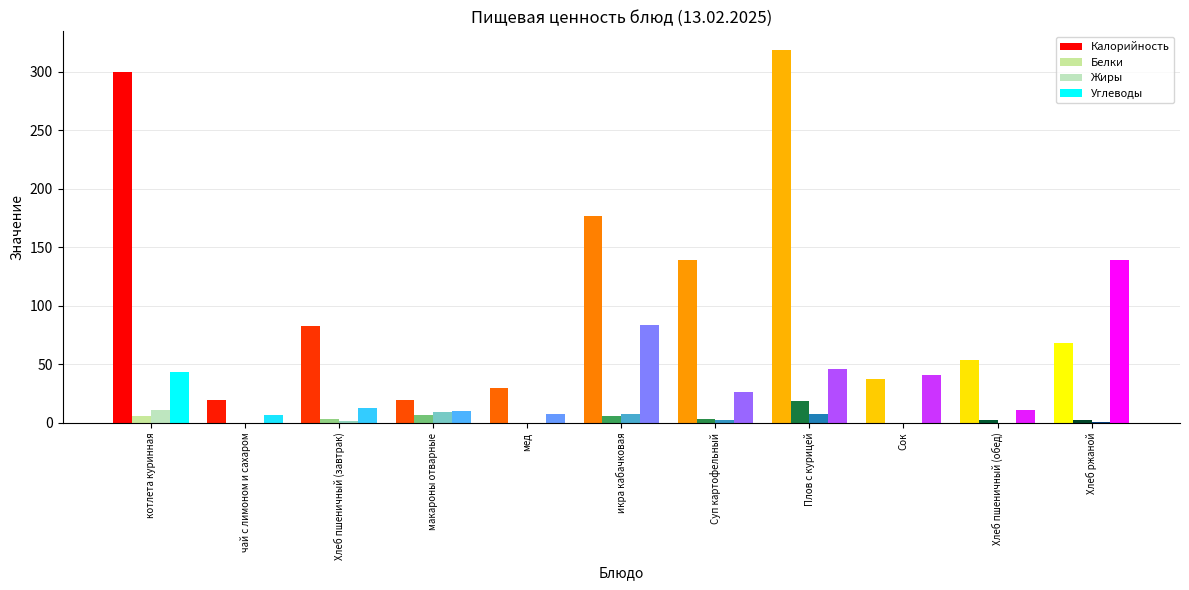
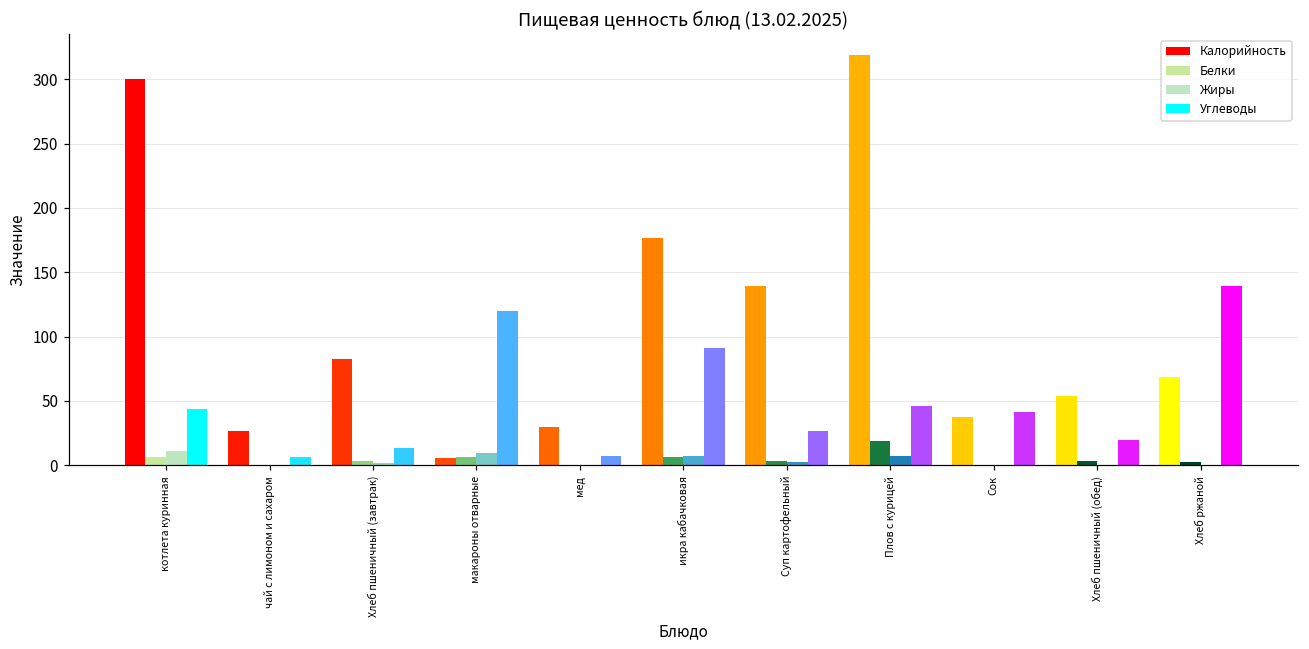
Калорийность, чай с лимоном и сахаром: 20 -> 27
Калорийность, макароны отварные: 20 -> 6
Углеводы, макароны отварные: 10 -> 120
Углеводы, икра кабачковая: 84 -> 91
Углеводы, Хлеб пшеничный (обед): 11 -> 20
